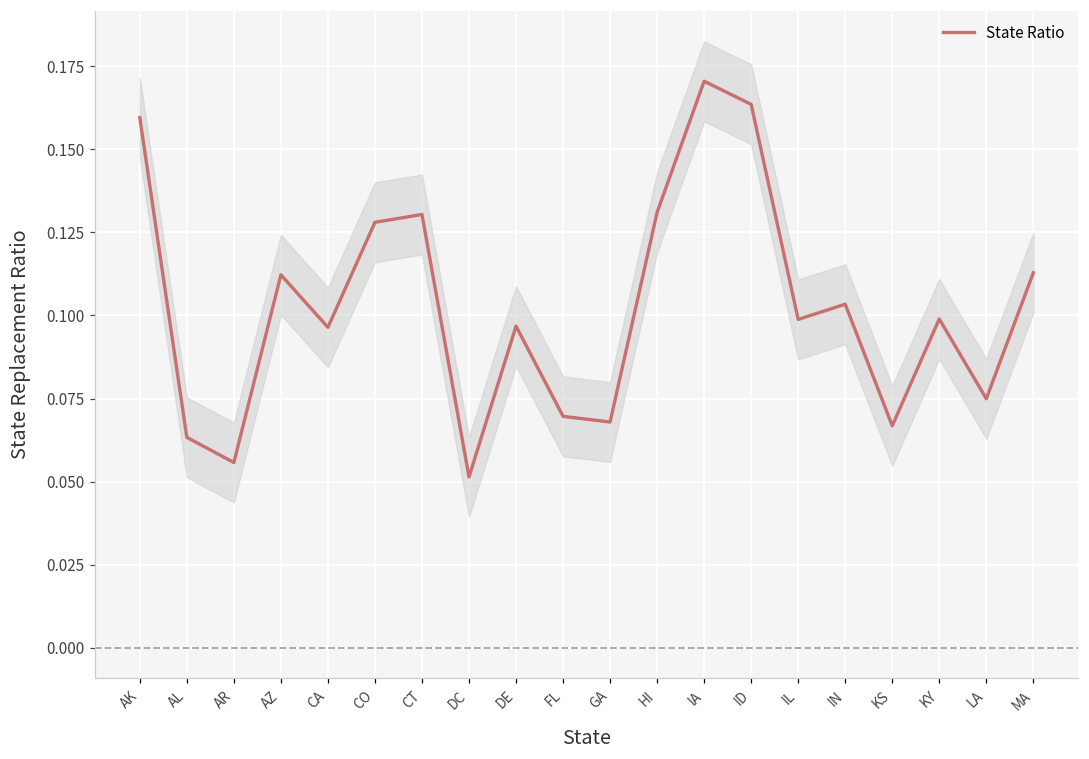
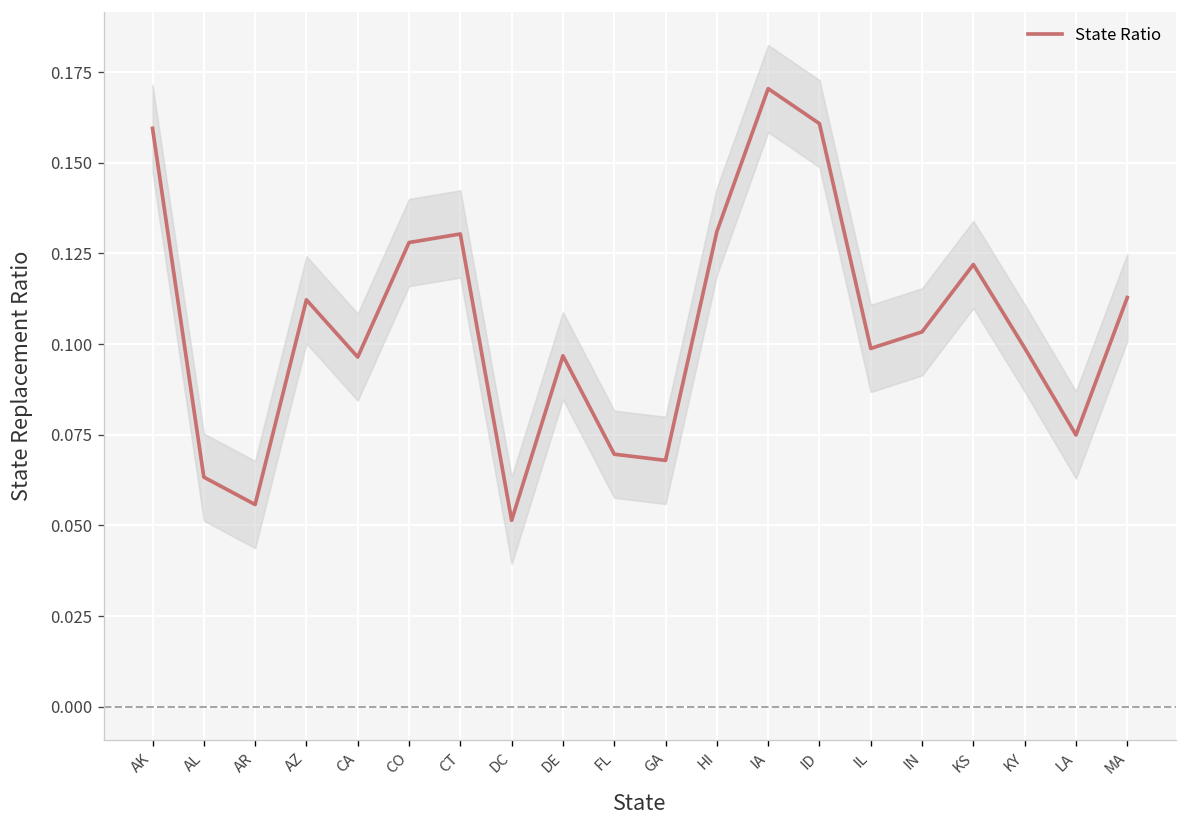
State Ratio, ID: 0.163 -> 0.161
State Ratio, KS: 0.067 -> 0.122
